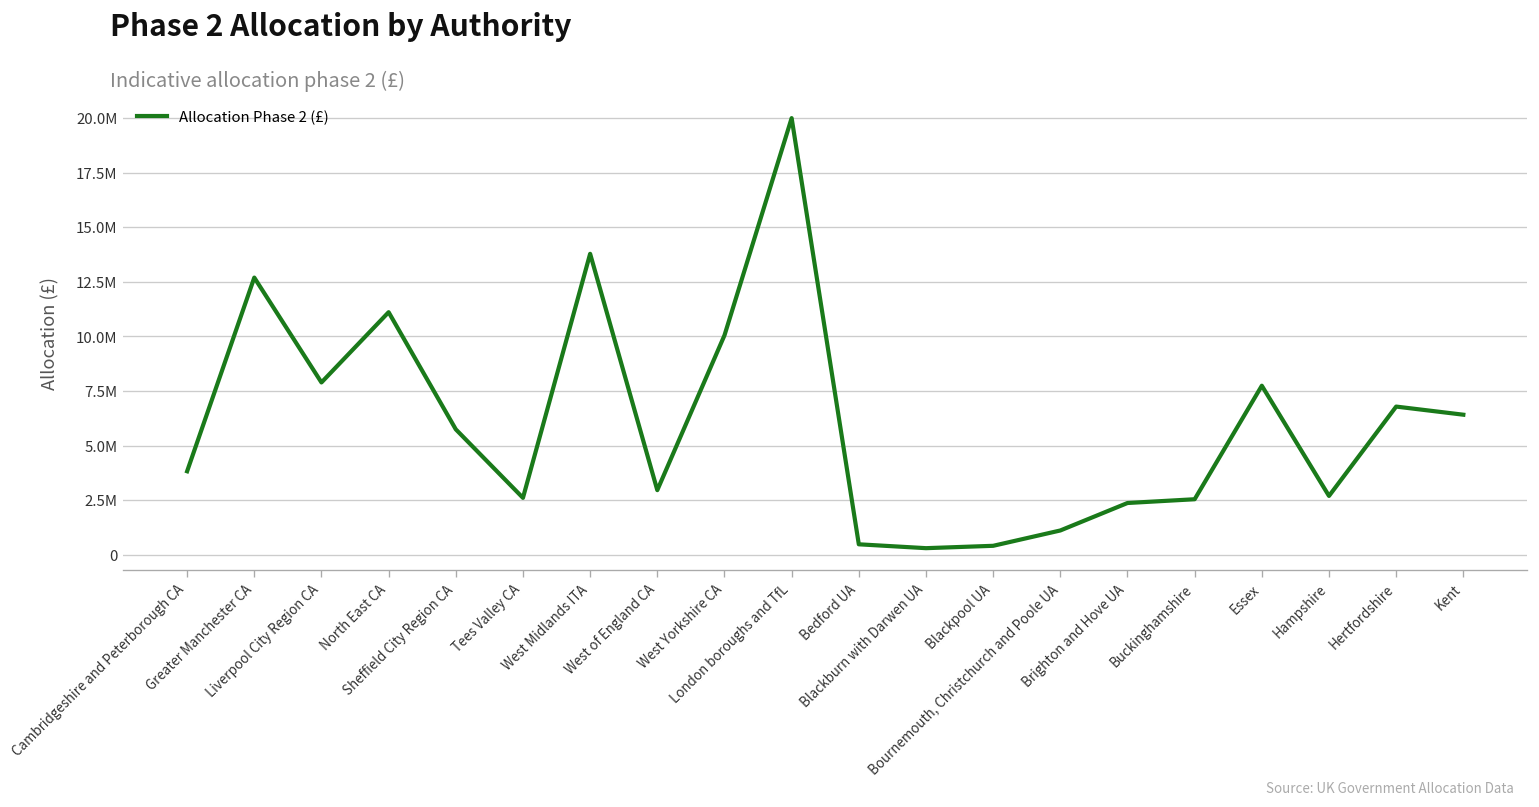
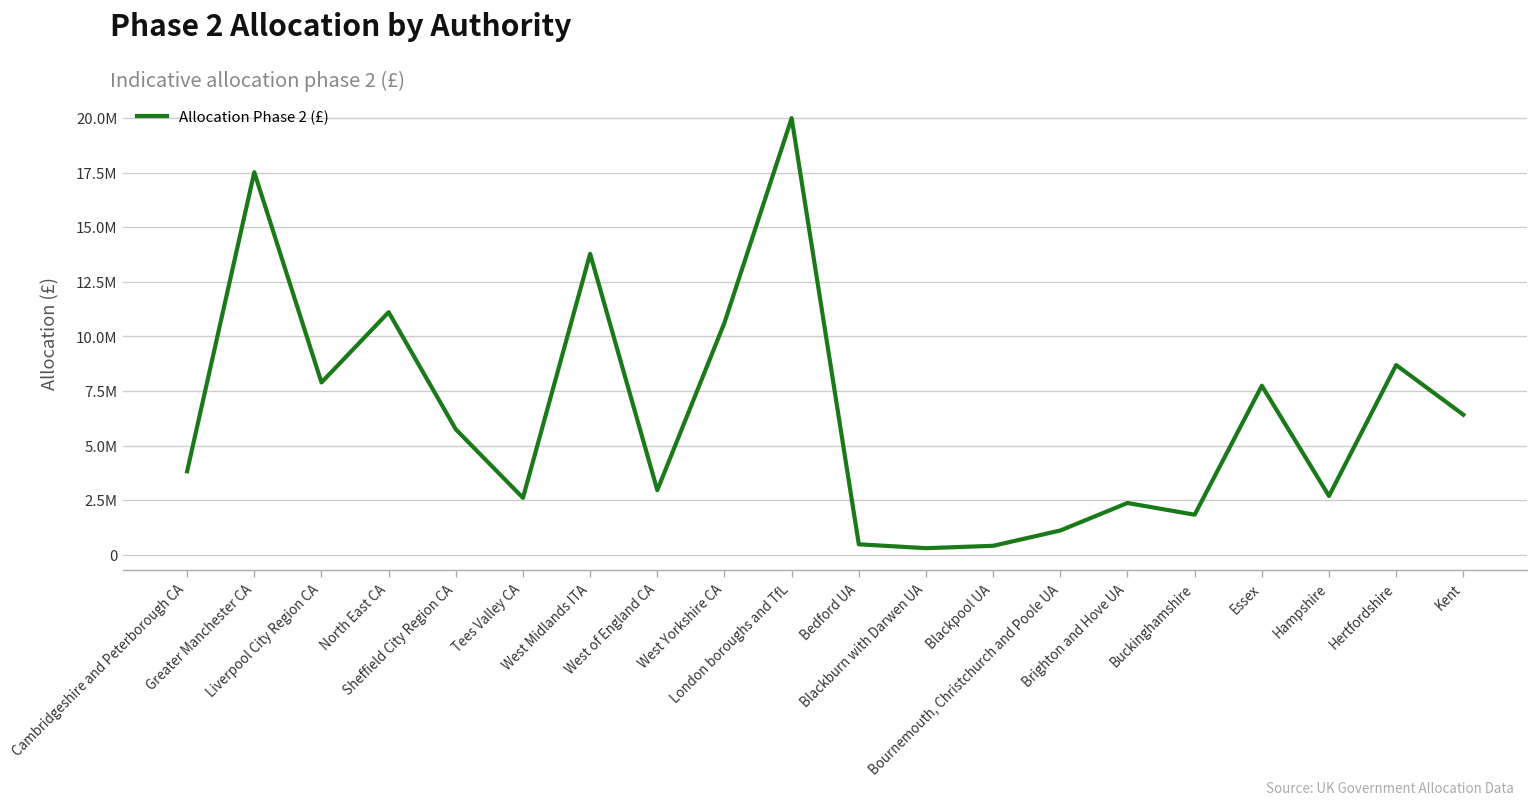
Greater Manchester CA: 12700000 -> 17500000
West Yorkshire CA: 10100000 -> 10600000
Buckinghamshire: 2500000 -> 1800000
Hertfordshire: 6800000 -> 8700000
